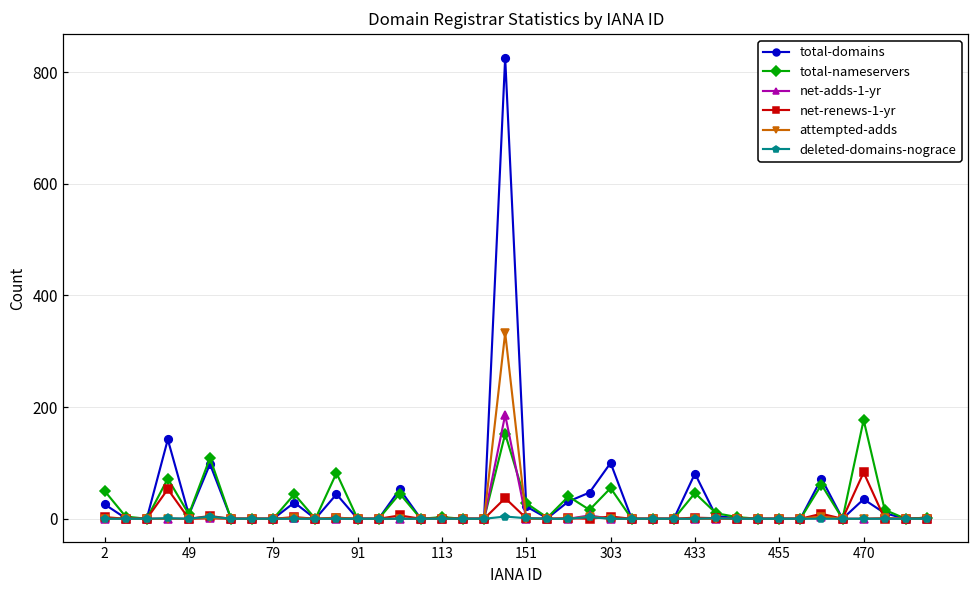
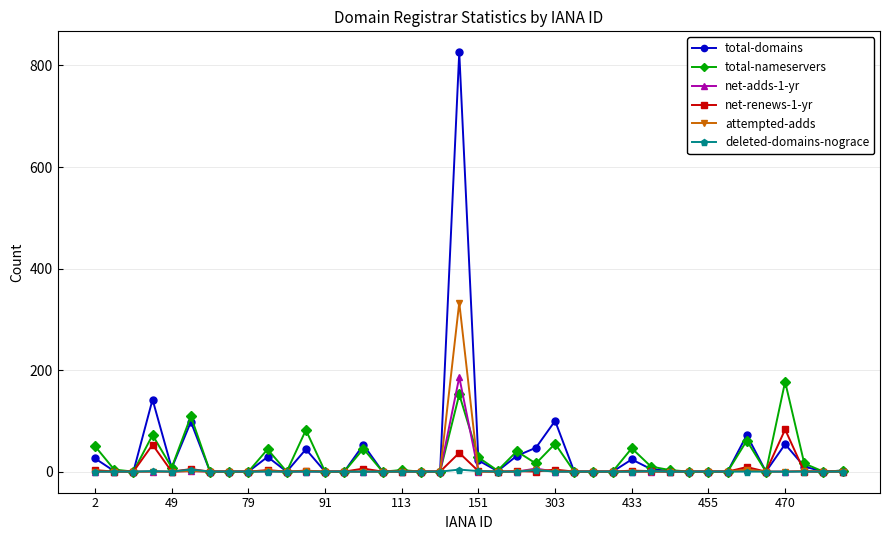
total-domains, 433: 80 -> 20
total-domains, 470: 40 -> 50
